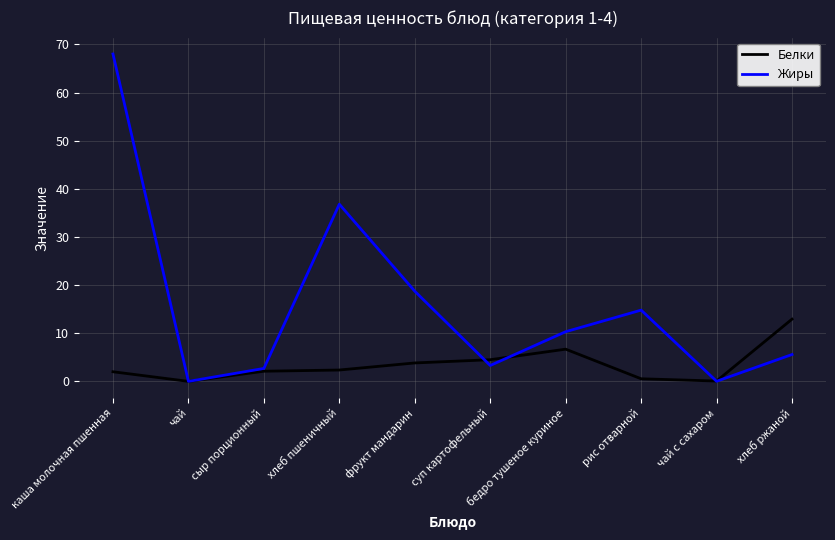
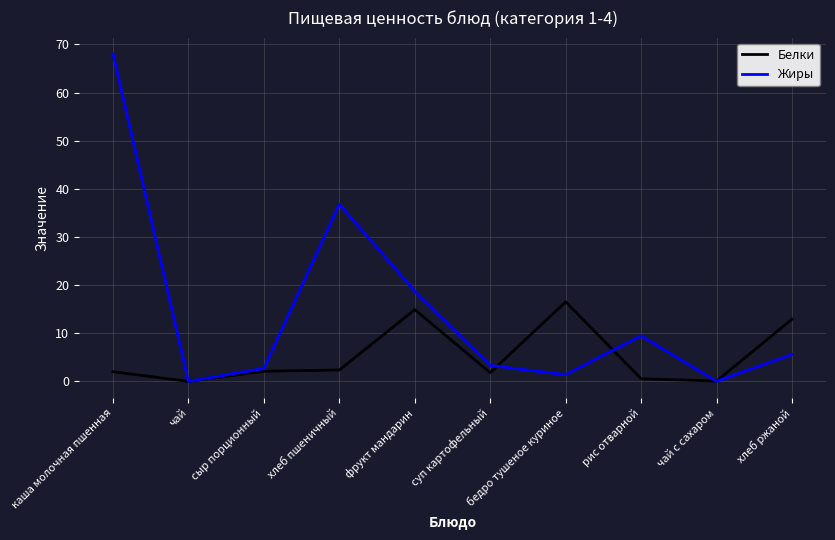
Белки, фрукт мандарин: 4 -> 15
Белки, суп картофельный: 5 -> 2
Белки, бедро тушеное куриное: 7 -> 17
Жиры, бедро тушеное куриное: 10 -> 1
Жиры, рис отварной: 15 -> 9
